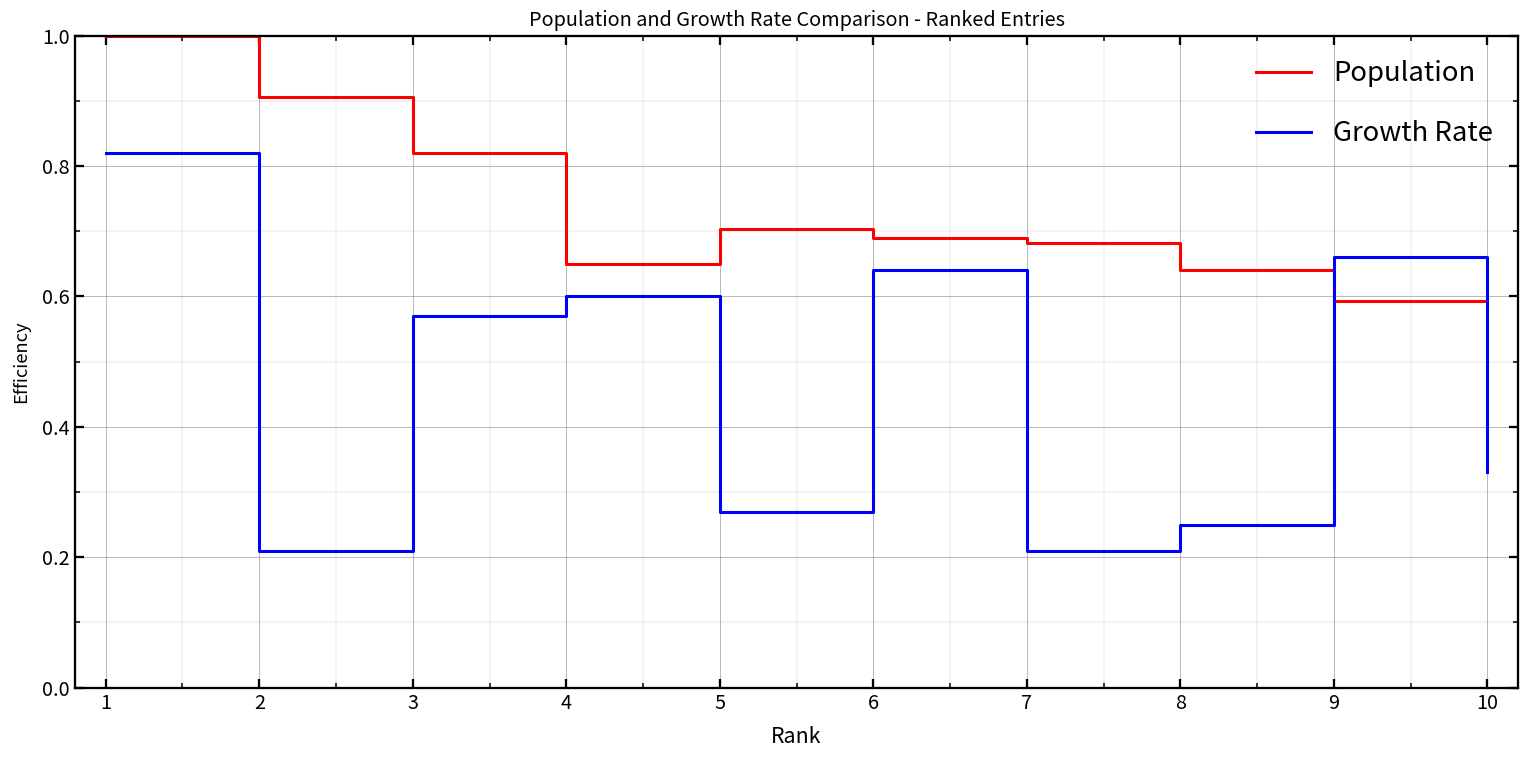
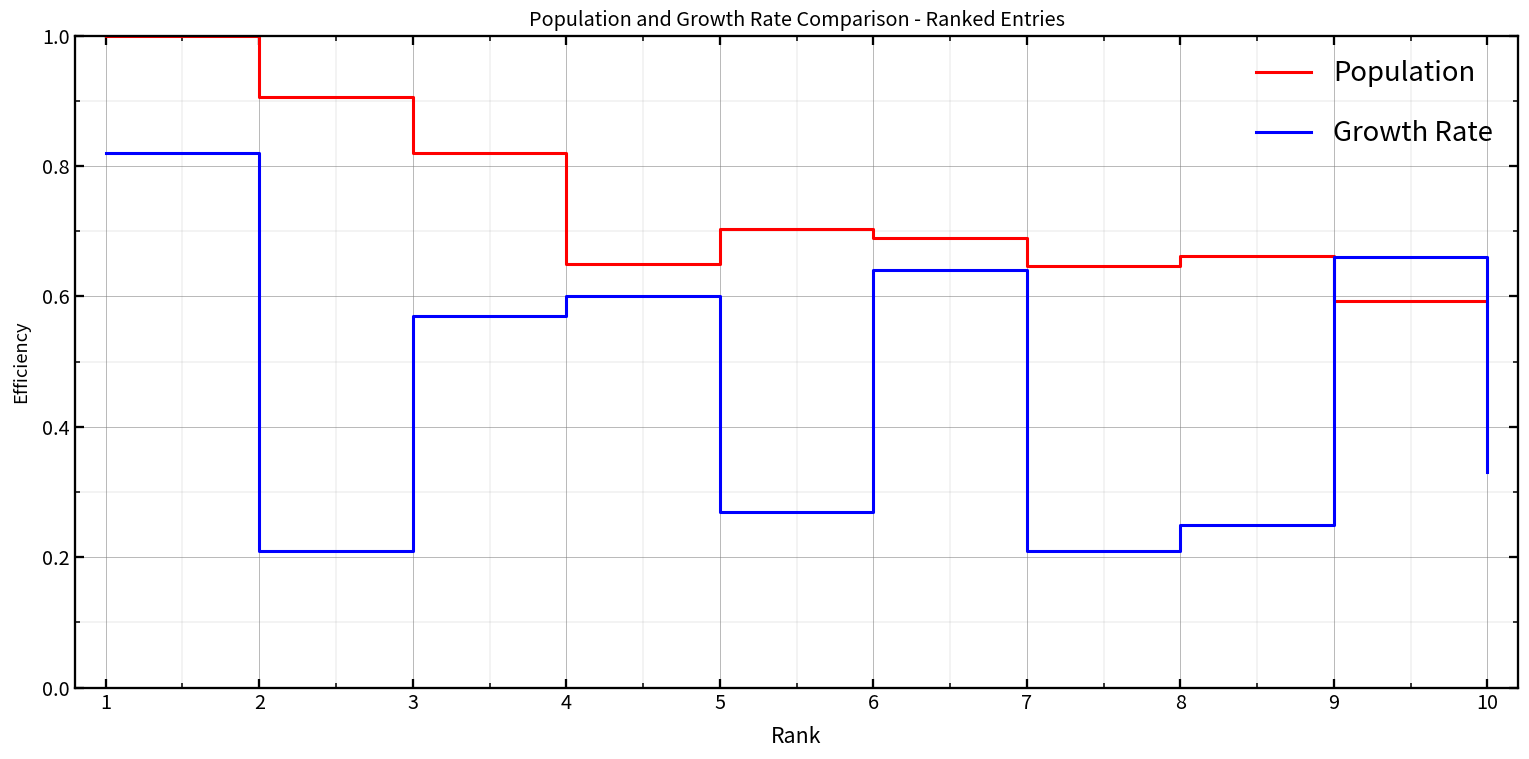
Population, 7: 0.68 -> 0.65
Population, 8: 0.64 -> 0.66
